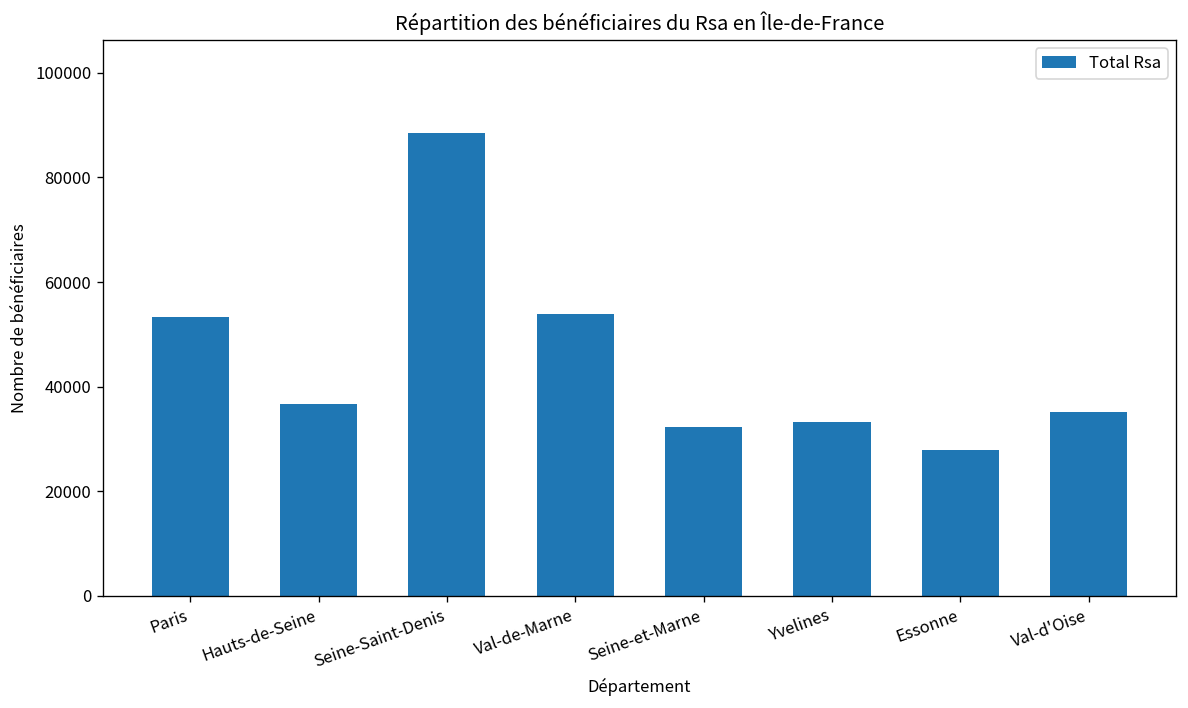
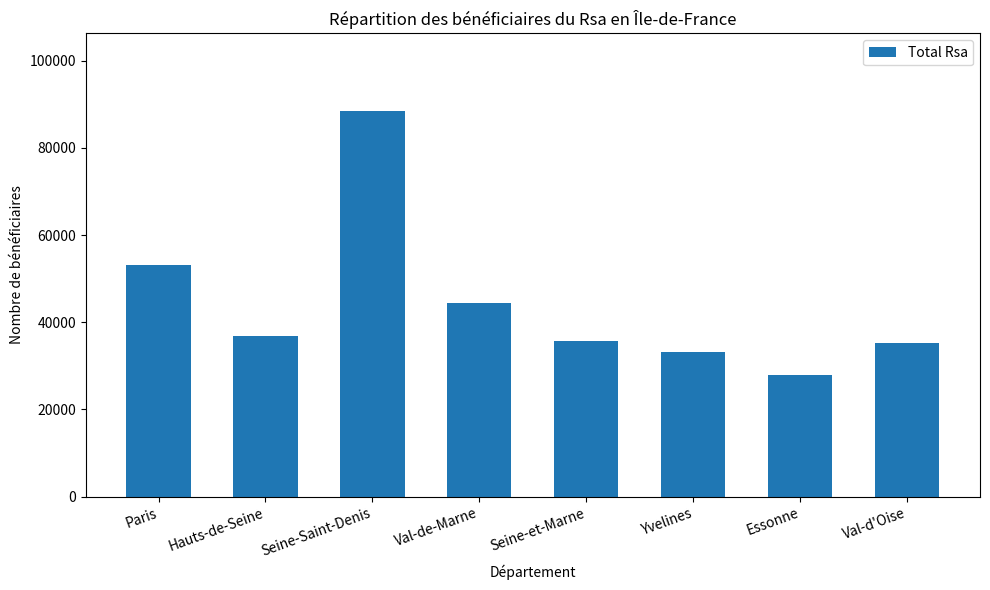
Val-de-Marne: 54000 -> 44000
Seine-et-Marne: 32000 -> 36000
